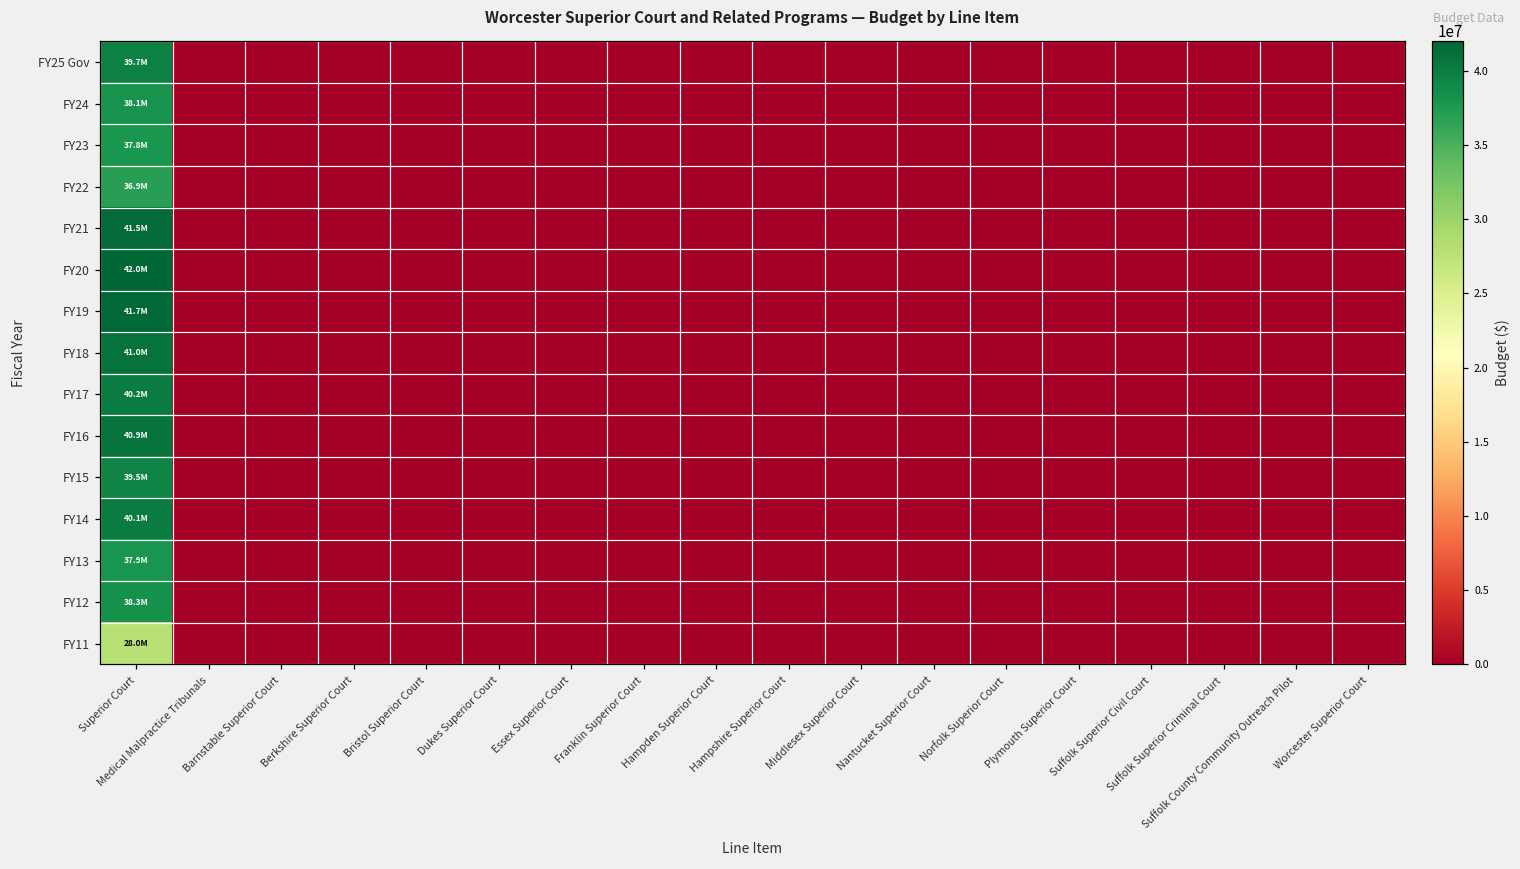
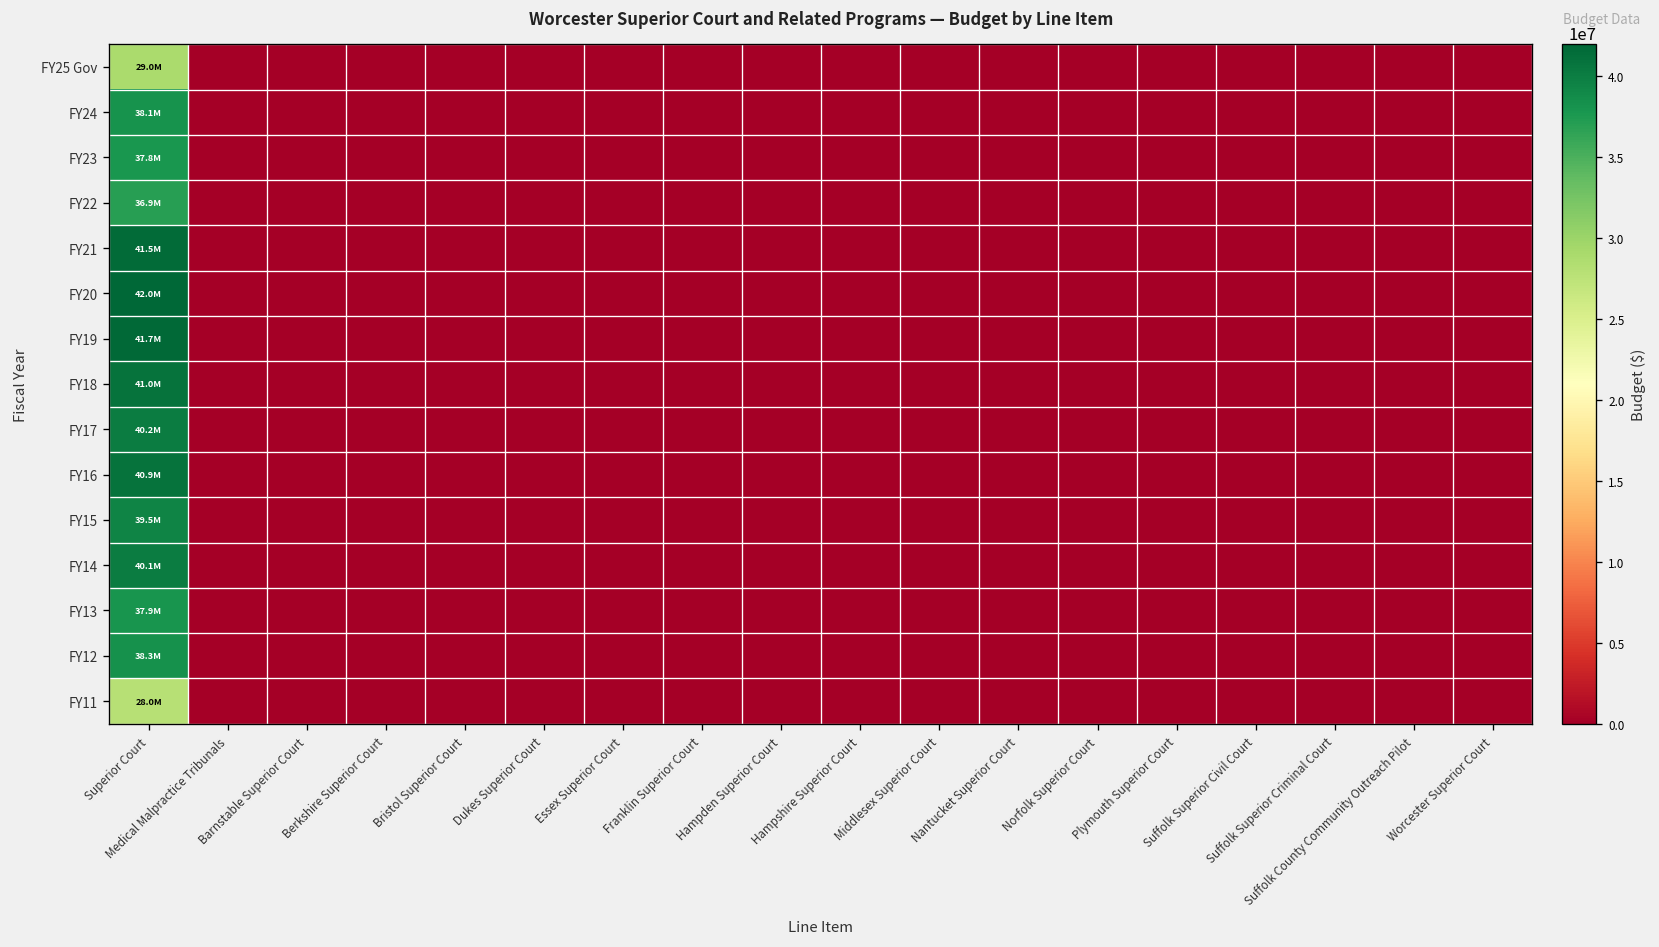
FY25 Gov, Superior Court: 39.7M -> 29.0M
